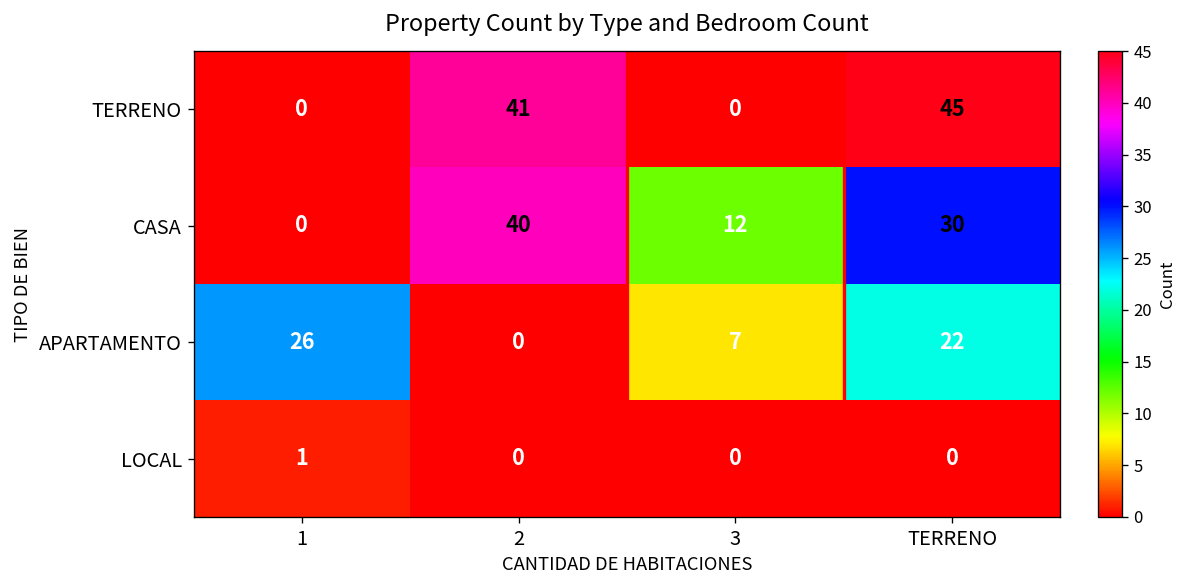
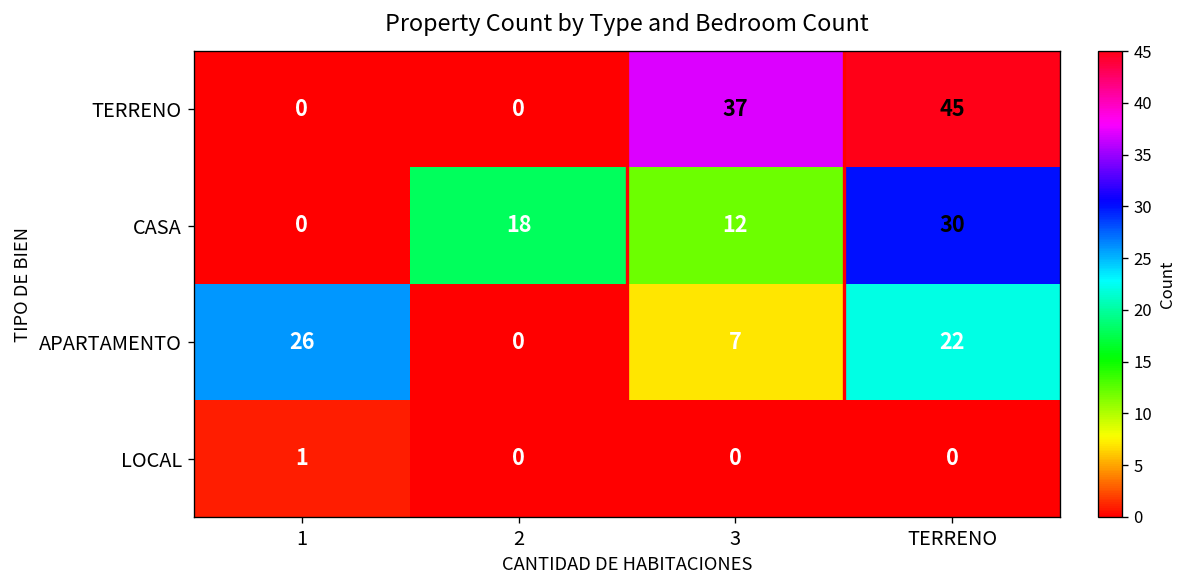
TERRENO, 2: 41 -> 0
TERRENO, 3: 0 -> 37
CASA, 2: 40 -> 18
